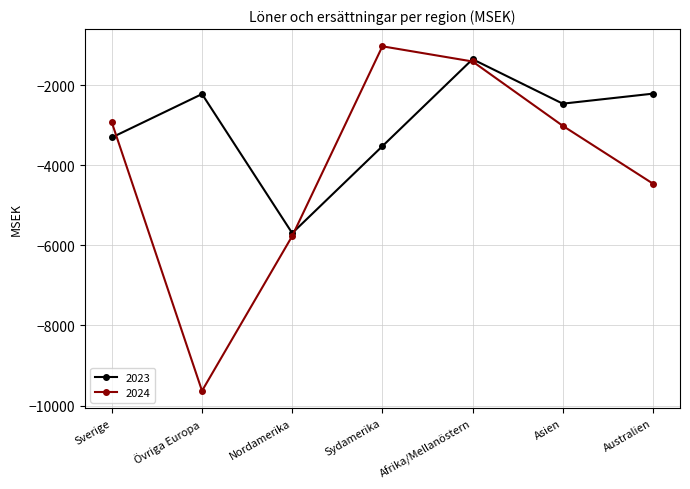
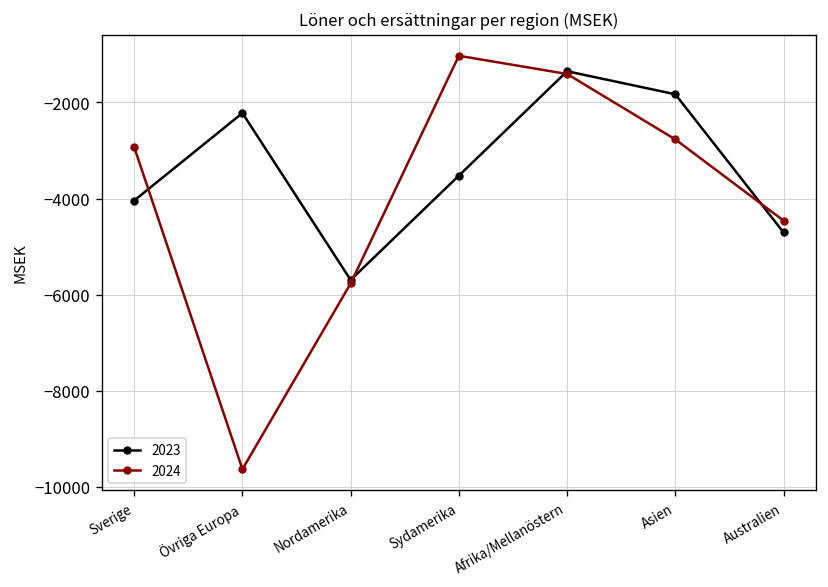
2023, Sverige: -3300 -> -4000
2023, Asien: -2500 -> -1800
2024, Asien: -3000 -> -2800
2023, Australien: -2200 -> -4700
